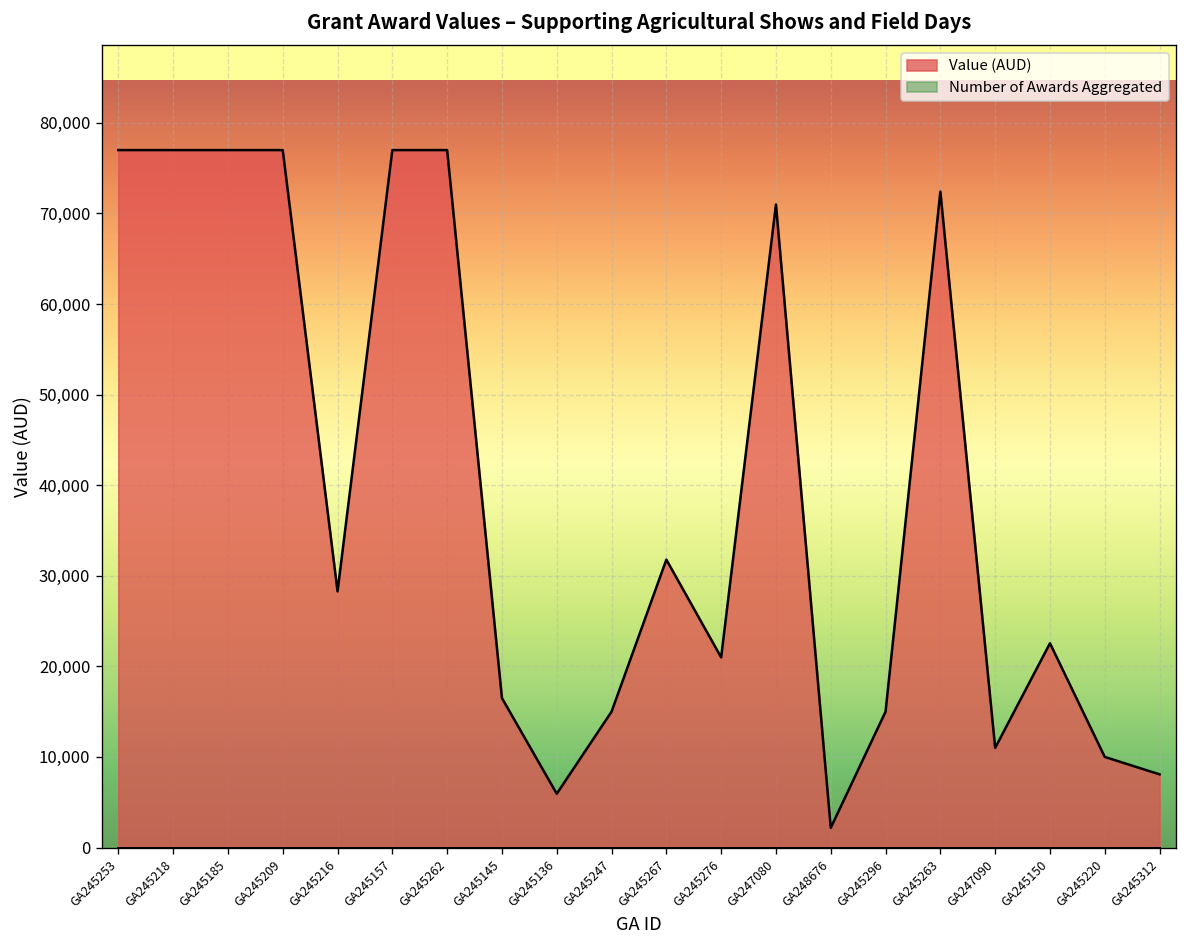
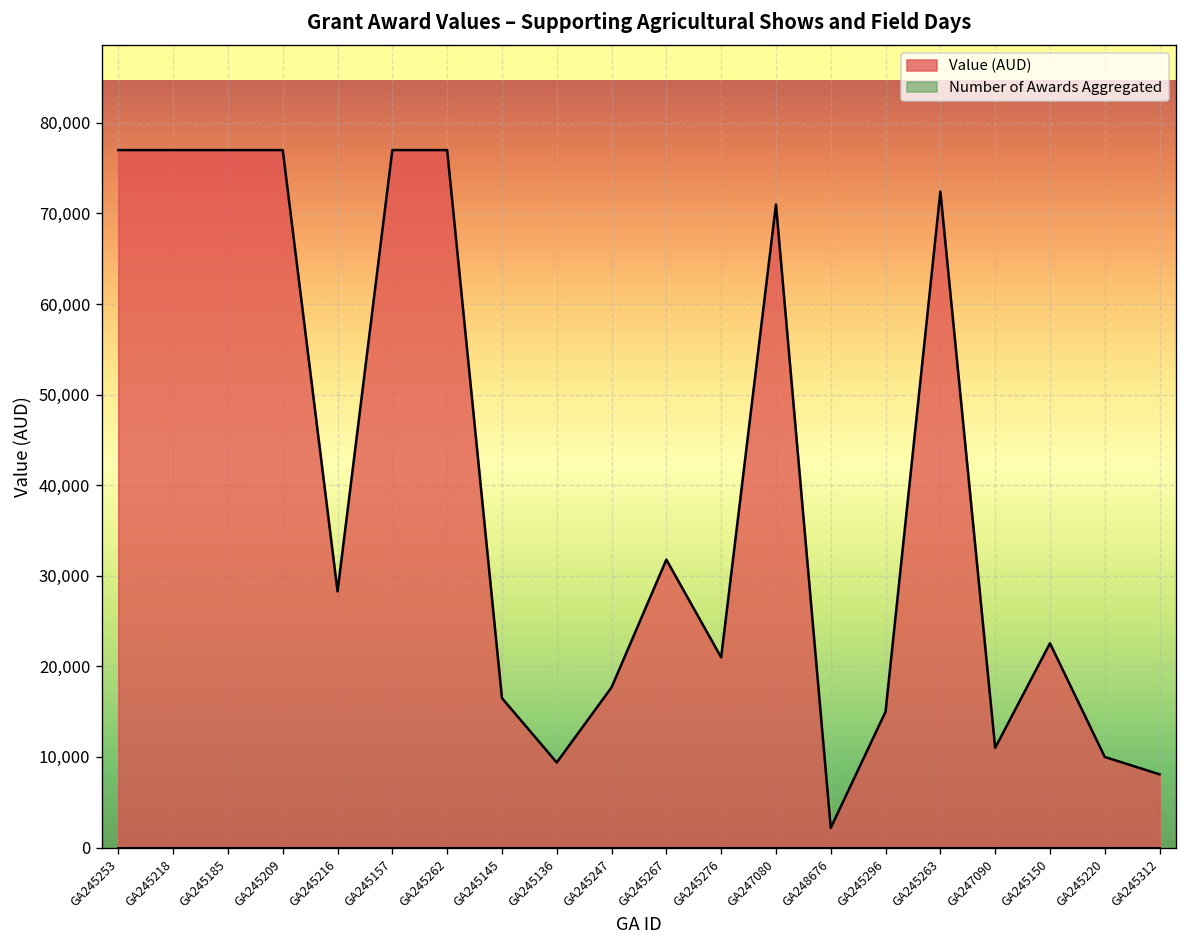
Value (AUD), GA245136: 6,000 -> 9,000
Value (AUD), GA245247: 15,000 -> 18,000
